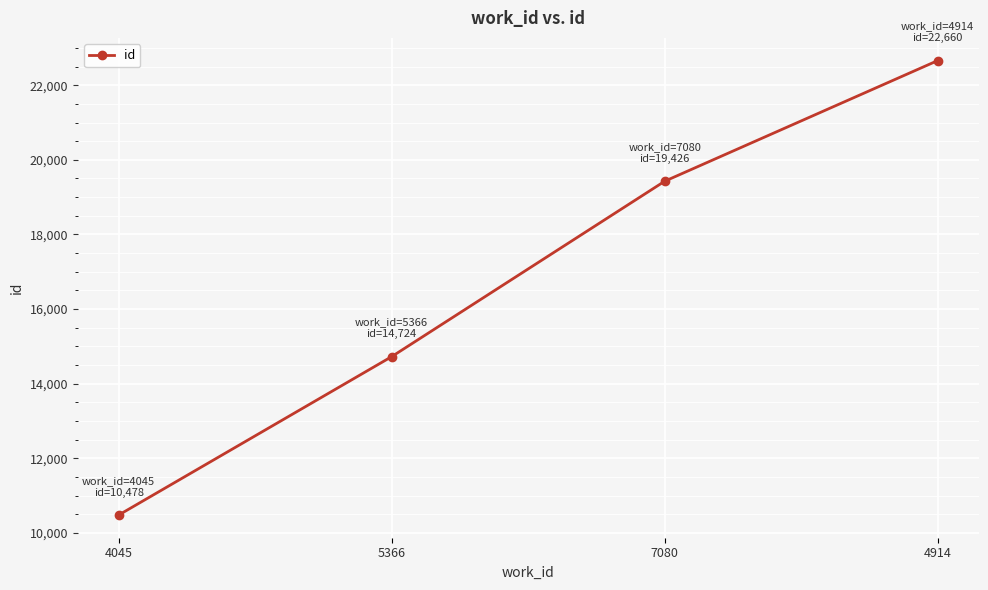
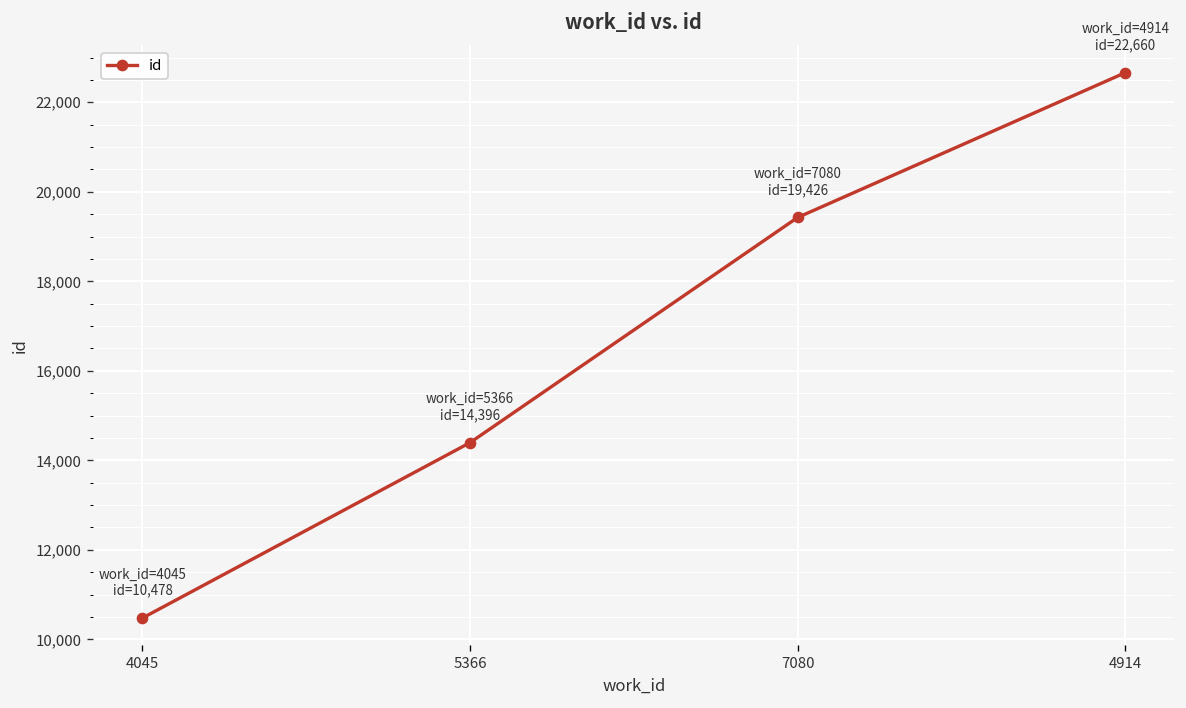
5366: 14,724 -> 14,396
